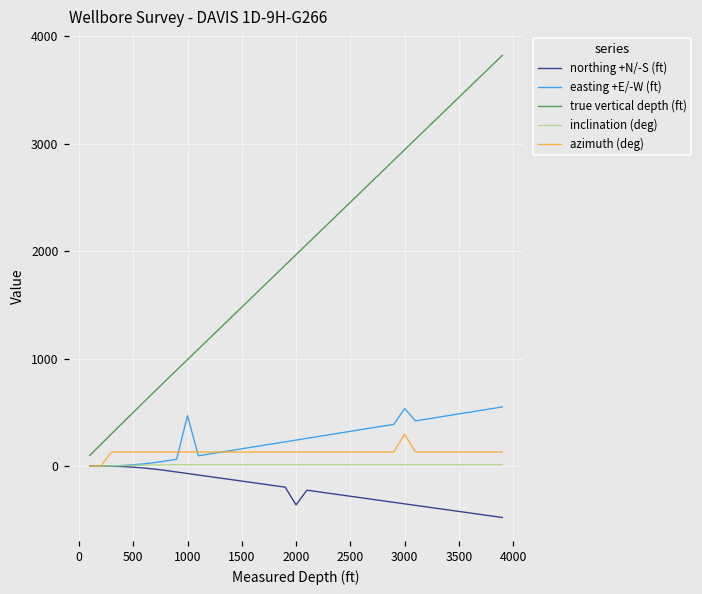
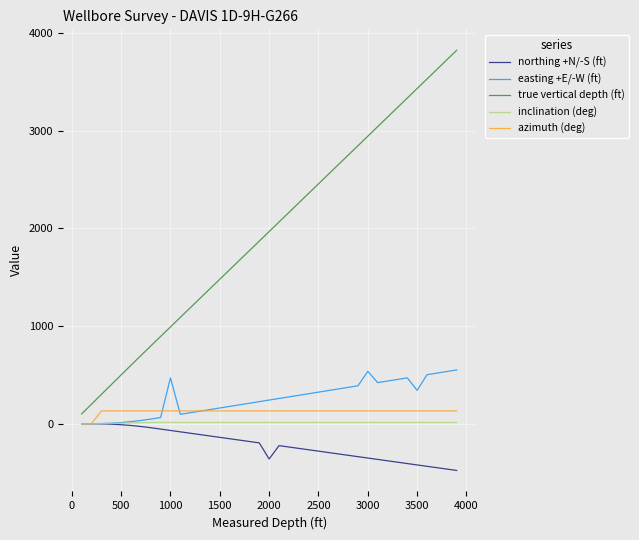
azimuth (deg), 3000: 300 -> 100
easting +E/-W (ft), 3500: 500 -> 300
